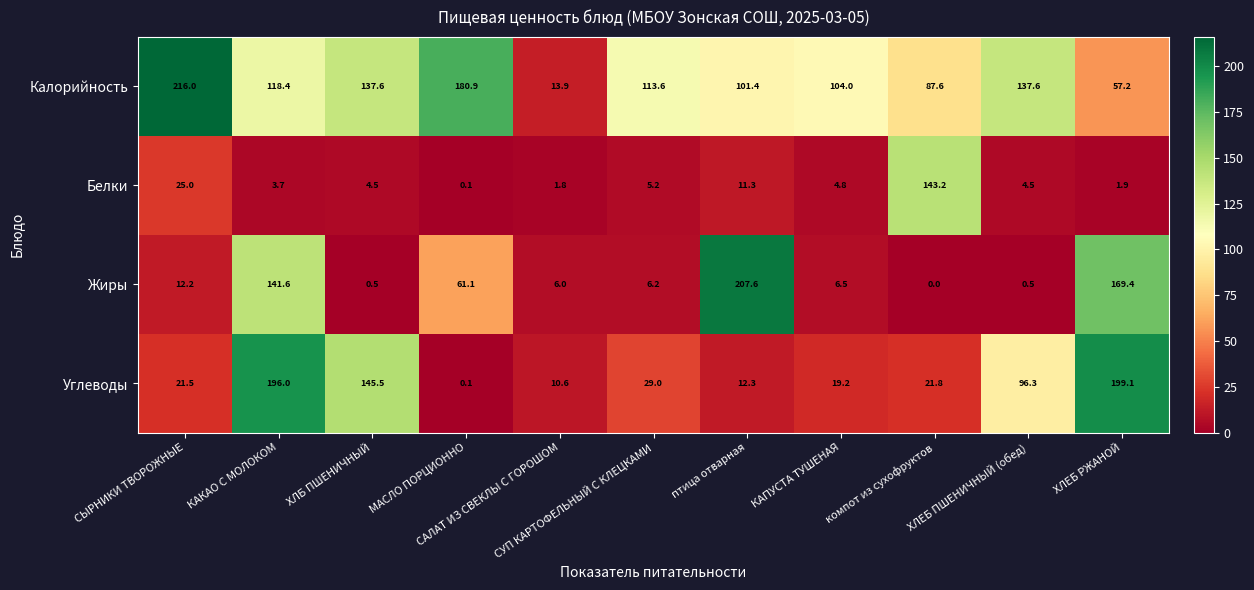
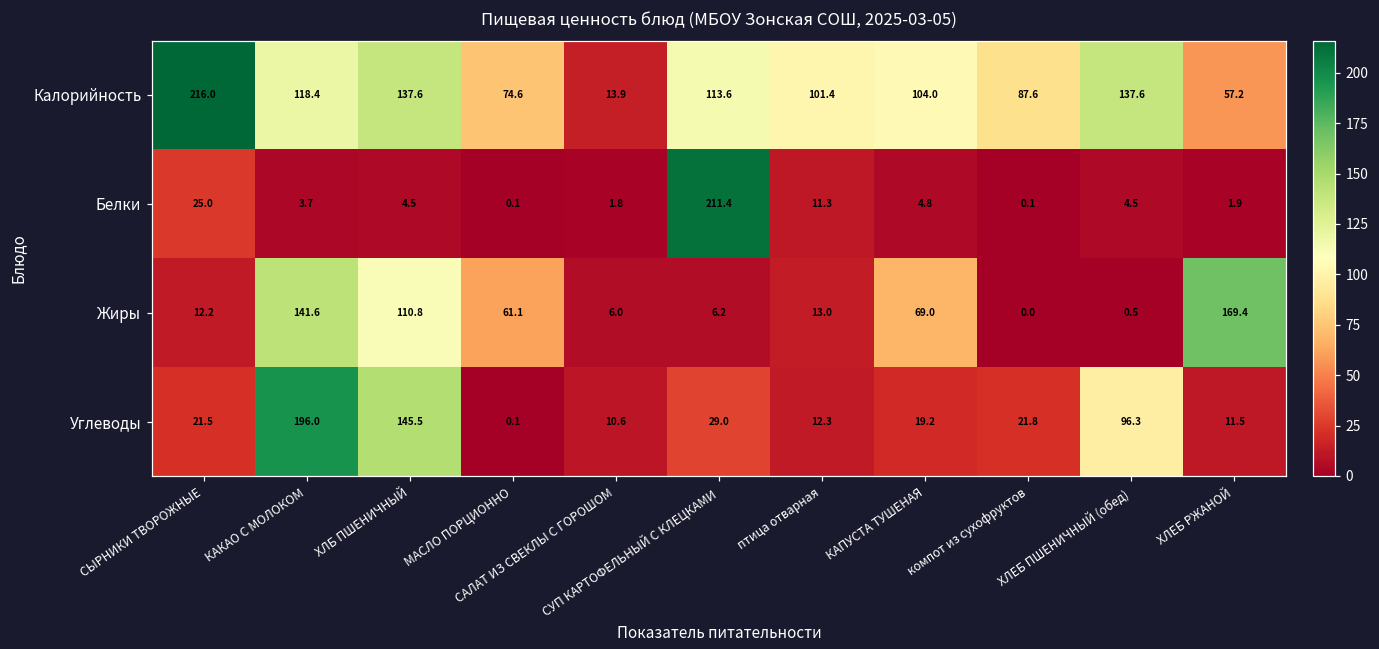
Калорийность, МАСЛО ПОРЦИОННО: 180.9 -> 74.6
Белки, СУП КАРТОФЕЛЬНЫЙ С КЛЕЦКАМИ: 5.2 -> 211.4
Белки, компот из сухофруктов: 143.2 -> 0.1
Жиры, ХЛБ ПШЕНИЧНЫЙ: 0.5 -> 110.8
Жиры, птица отварная: 207.6 -> 13.0
Жиры, КАПУСТА ТУШЕНАЯ: 6.5 -> 69.0
Углеводы, ХЛЕБ РЖАНОЙ: 199.1 -> 11.5
